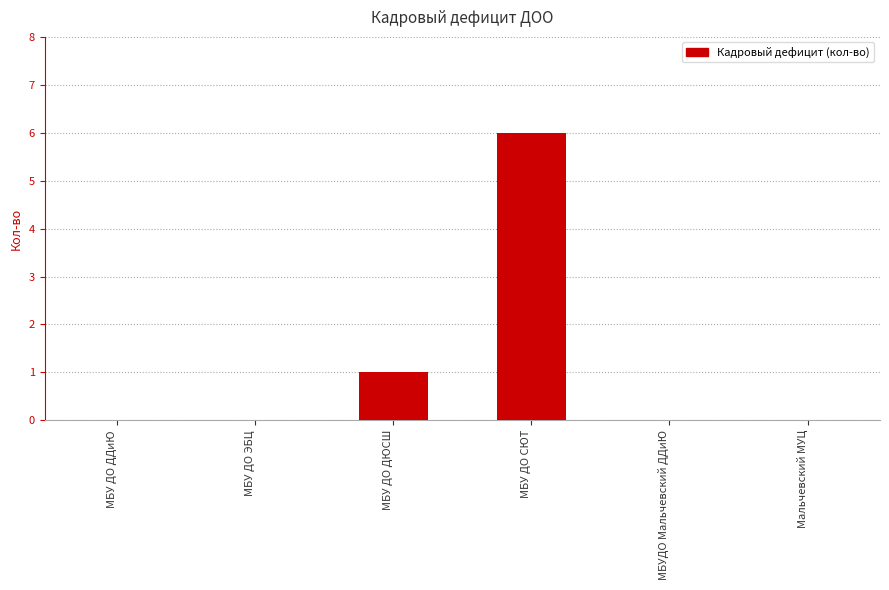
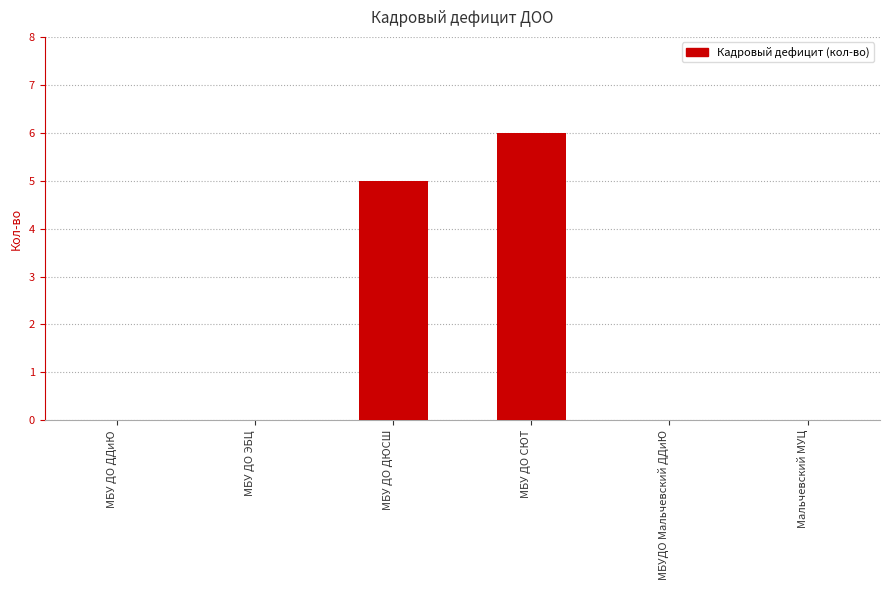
МБУ ДО ДЮСШ: 1 -> 5
